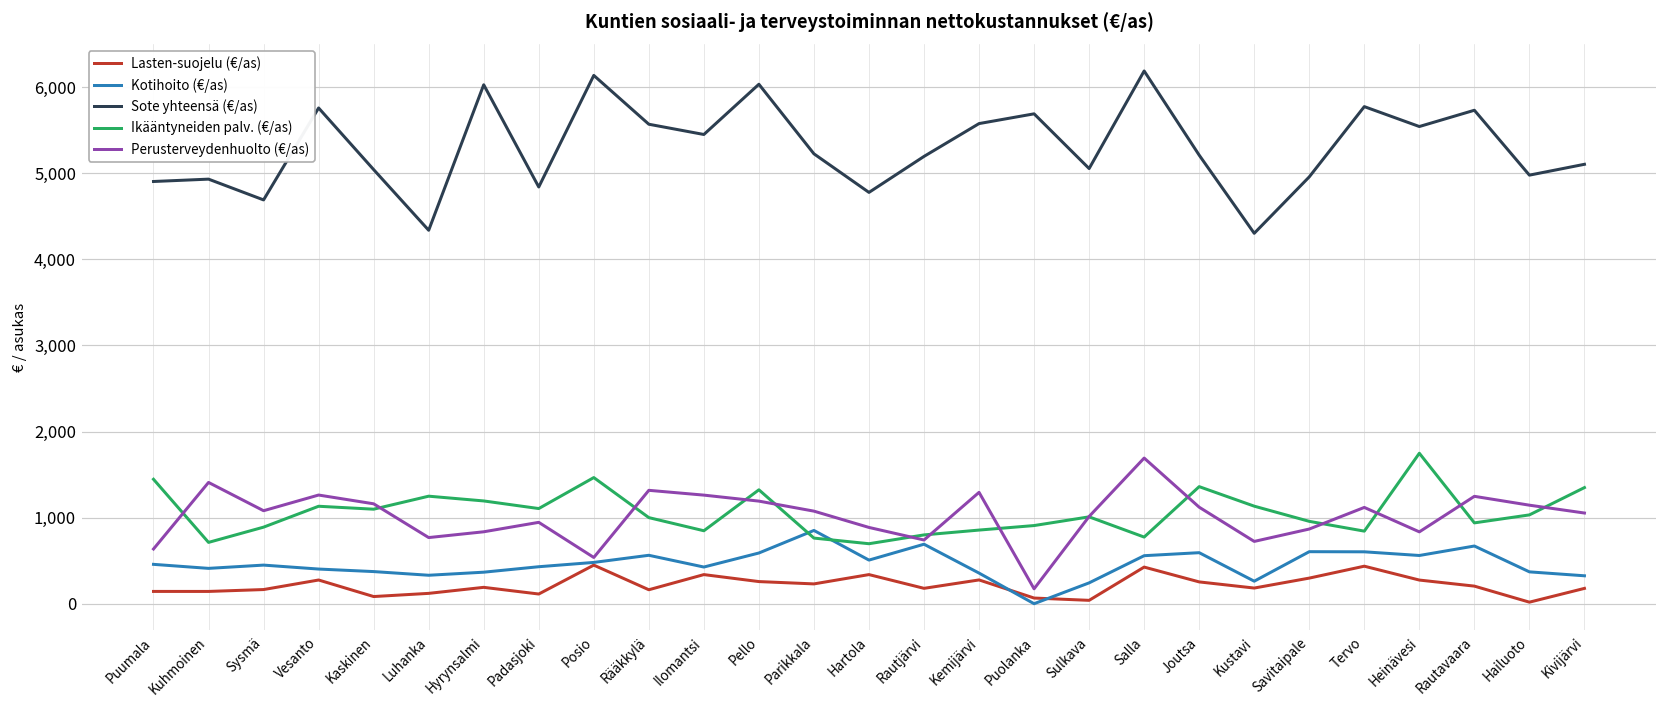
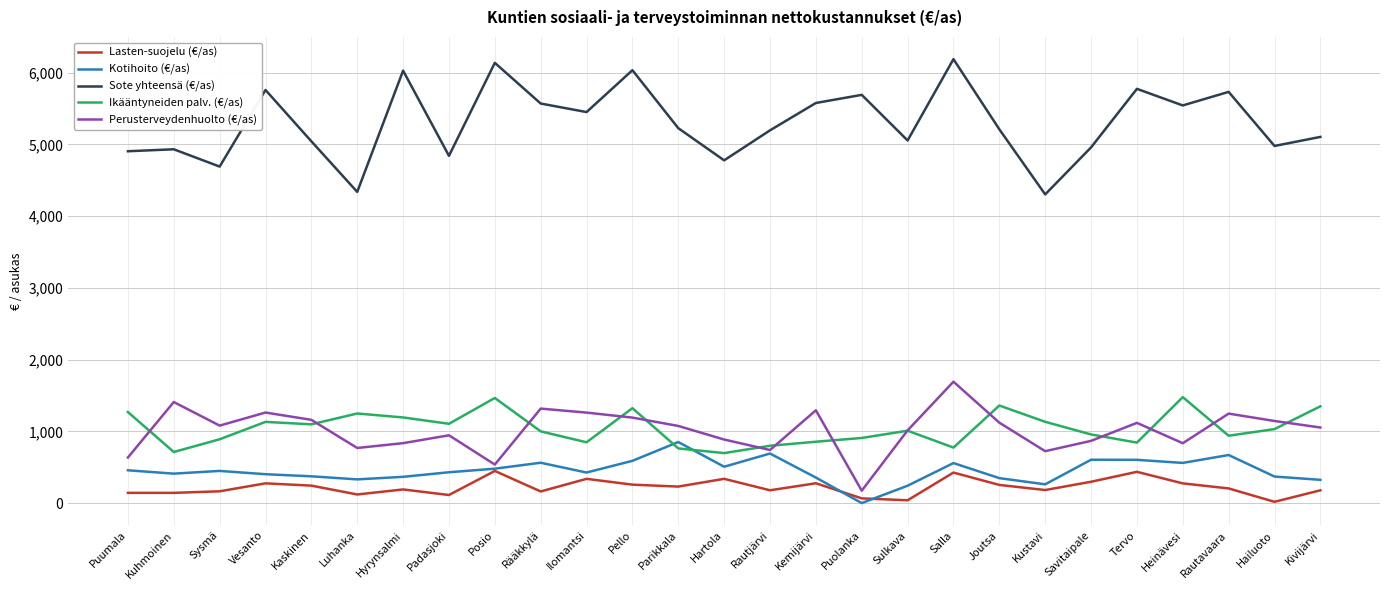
Ikääntyneiden palv. (€/as), Puumala: 1,400 -> 1,300
Lasten-suojelu (€/as), Kaskinen: 100 -> 200
Kotihoito (€/as), Joutsa: 600 -> 300
Ikääntyneiden palv. (€/as), Heinävesi: 1,700 -> 1,500
